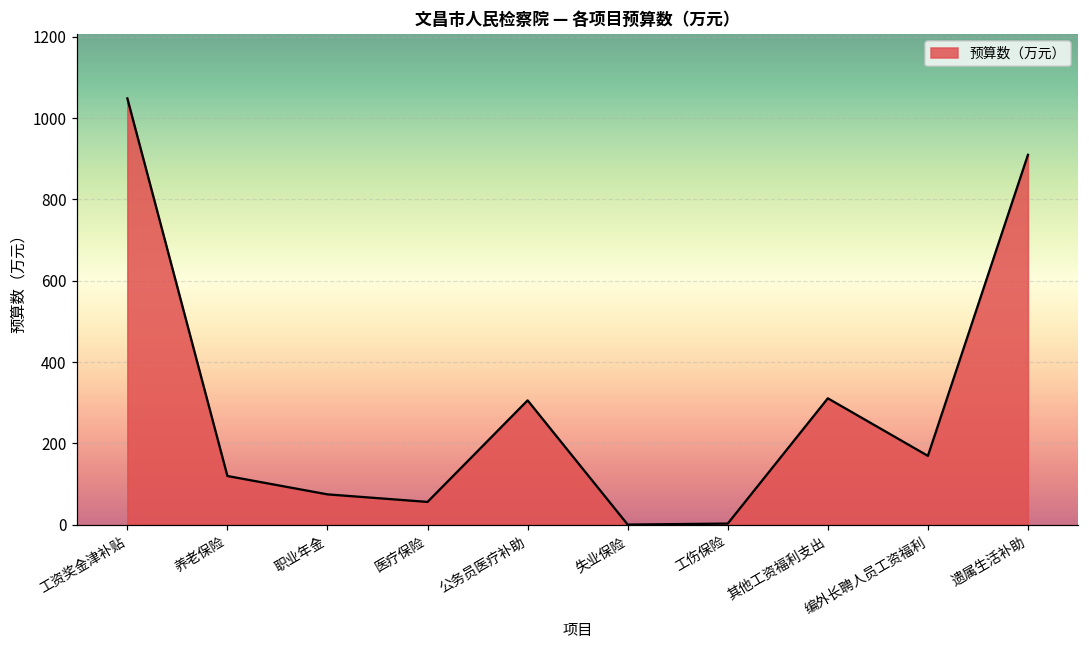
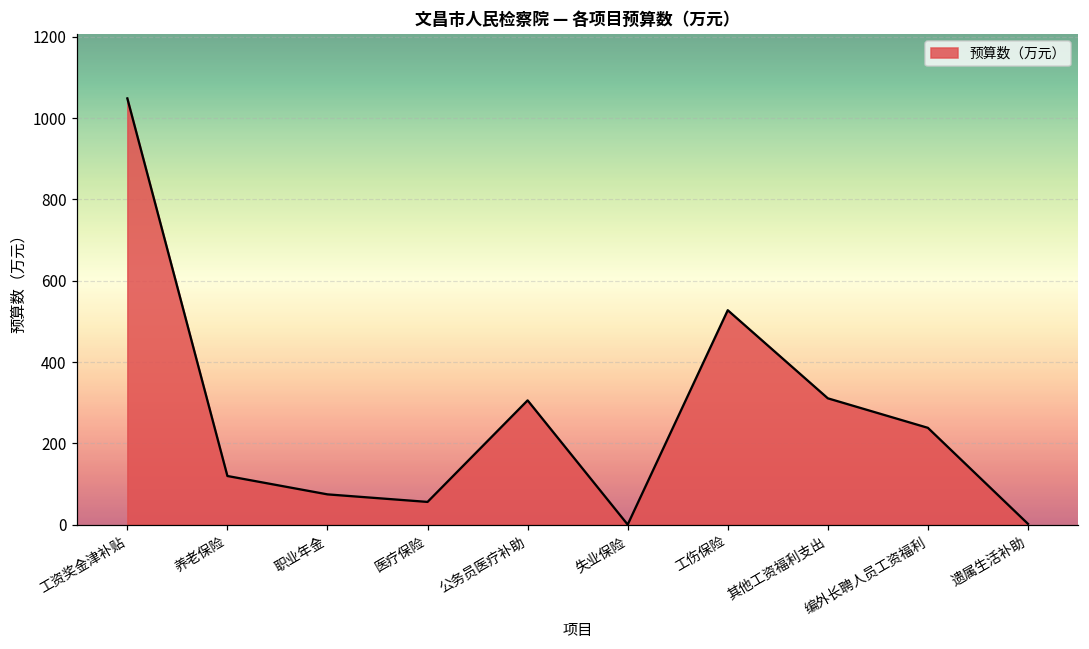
工伤保险: 0 -> 530
编外长聘人员工资福利: 170 -> 240
遗属生活补助: 910 -> 0
